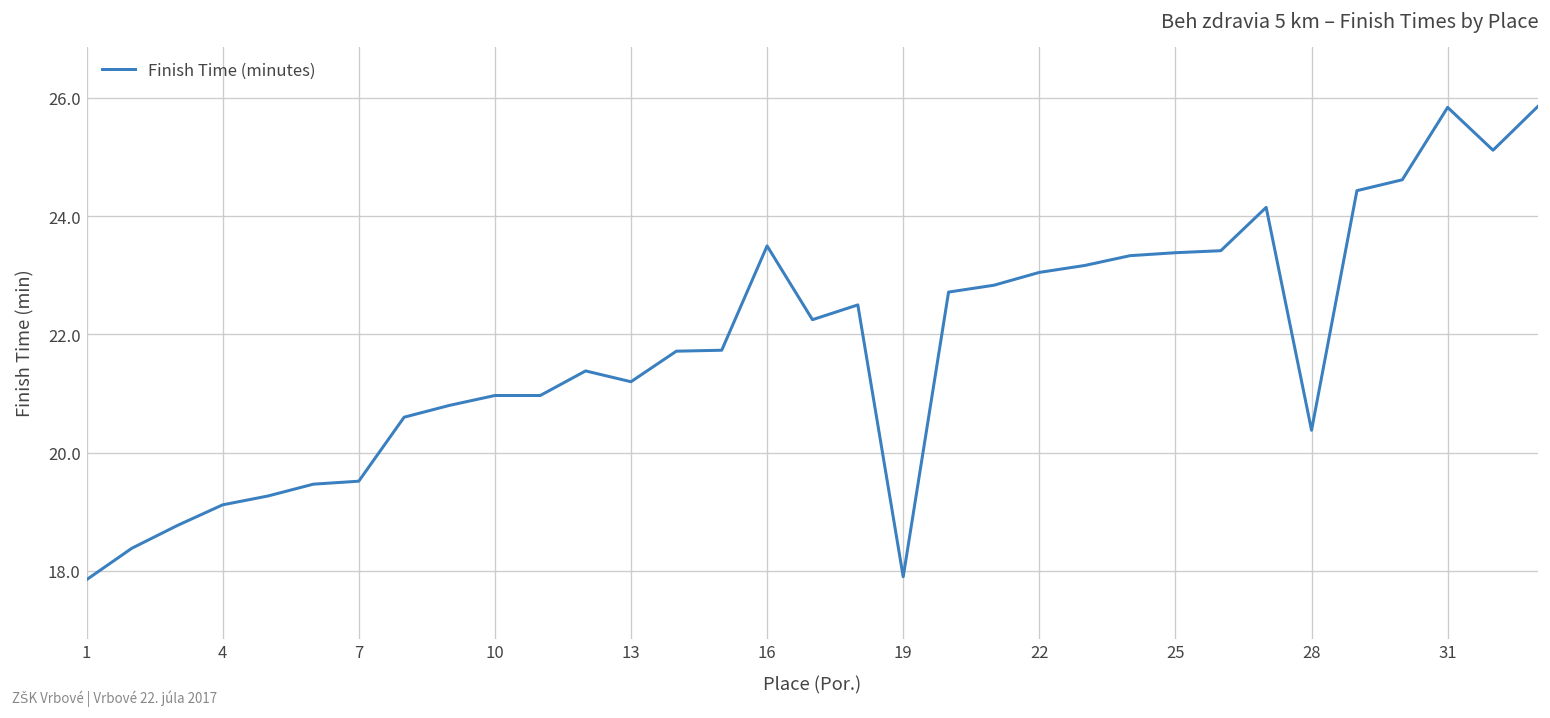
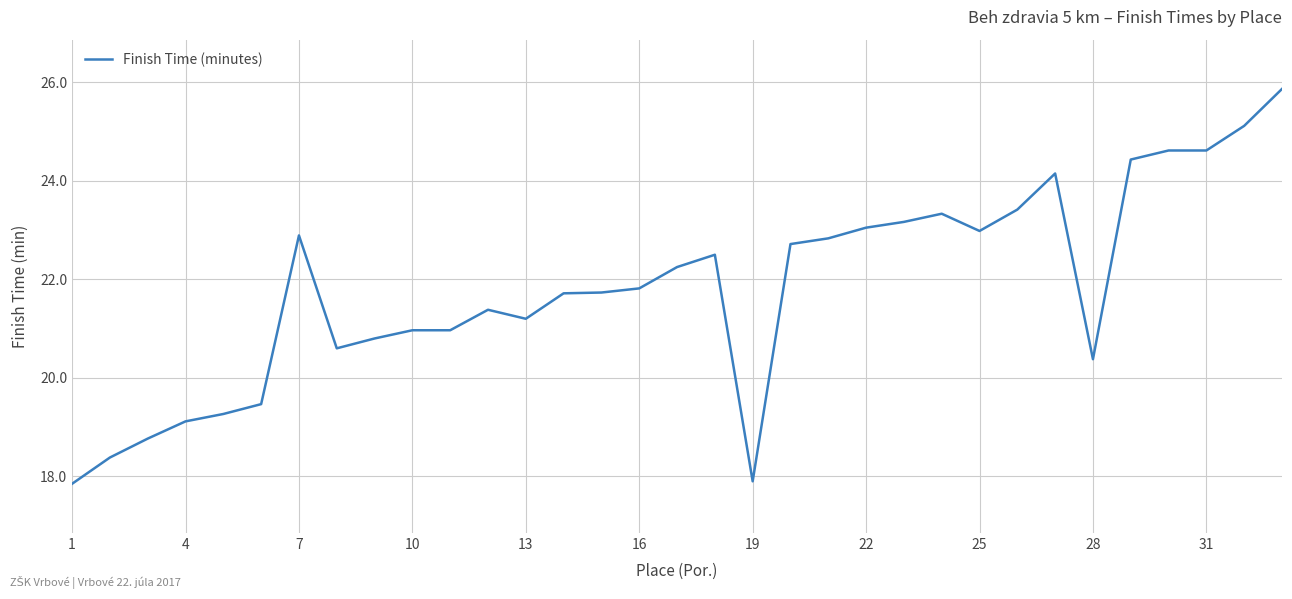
7: 19.5 -> 22.9
16: 23.5 -> 21.8
25: 23.4 -> 23.0
31: 25.8 -> 24.6
